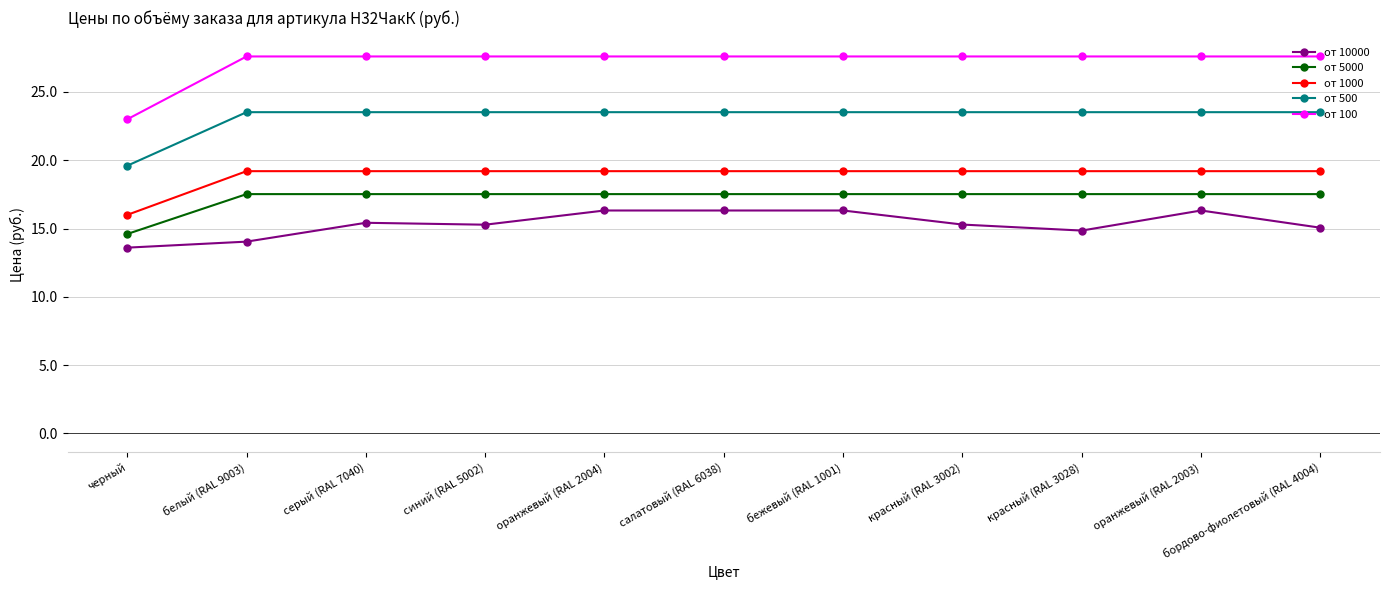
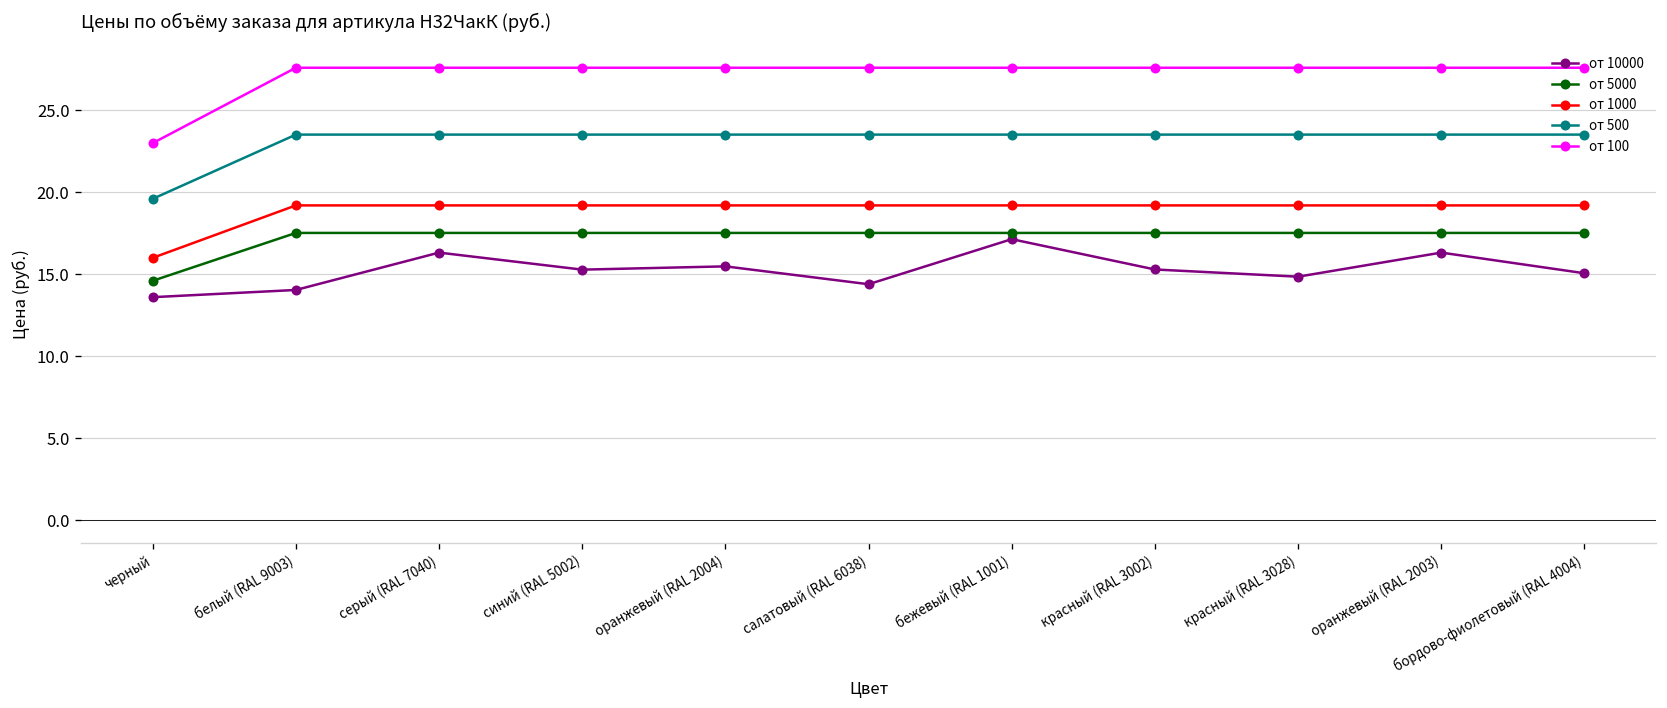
от 10000, серый (RAL 7040): 15.4 -> 16.3
от 10000, оранжевый (RAL 2004): 16.3 -> 15.5
от 10000, салатовый (RAL 6038): 16.3 -> 14.4
от 10000, бежевый (RAL 1001): 16.3 -> 17.1
